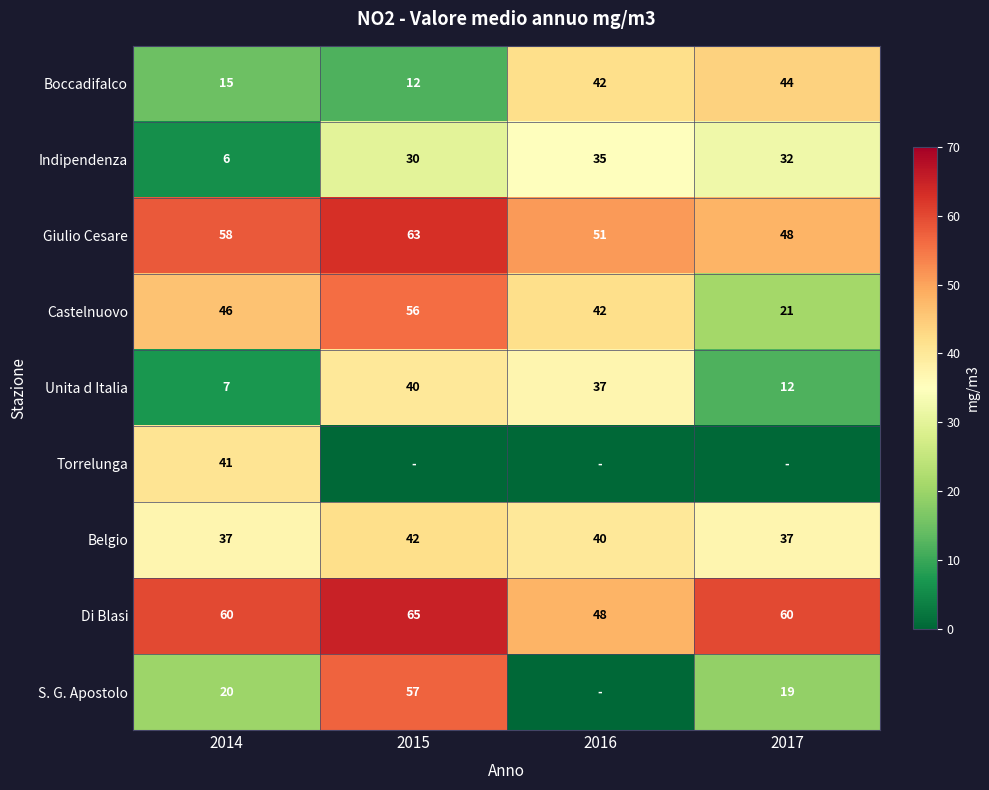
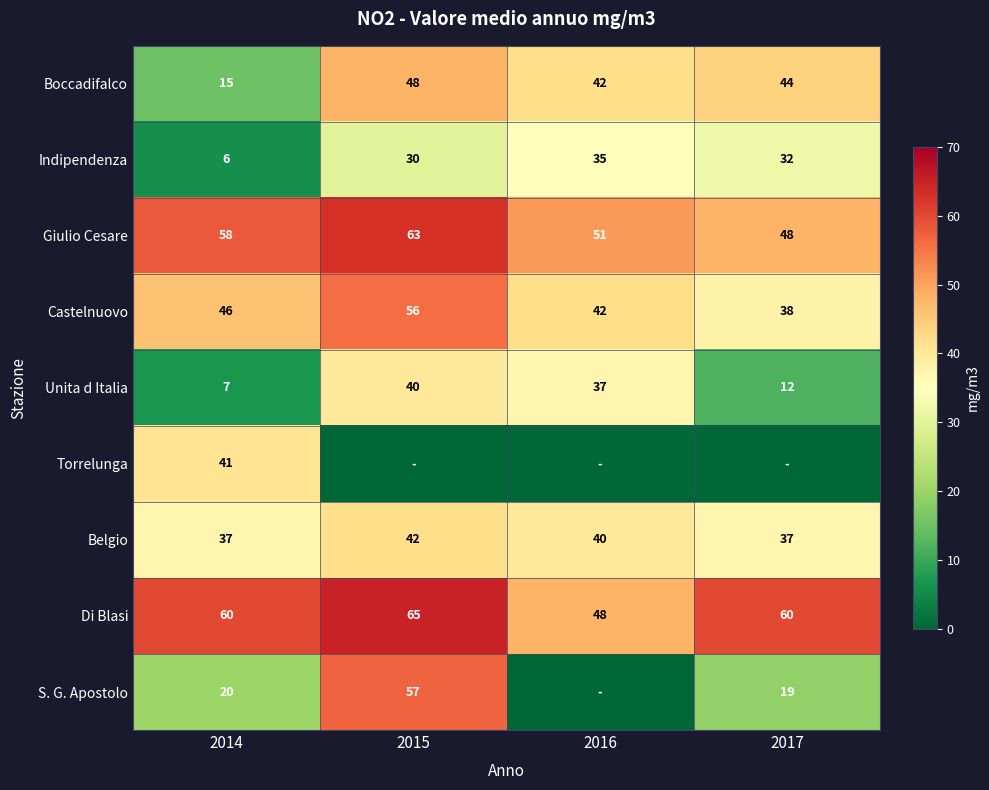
Boccadifalco, 2015: 12 -> 48
Castelnuovo, 2017: 21 -> 38
